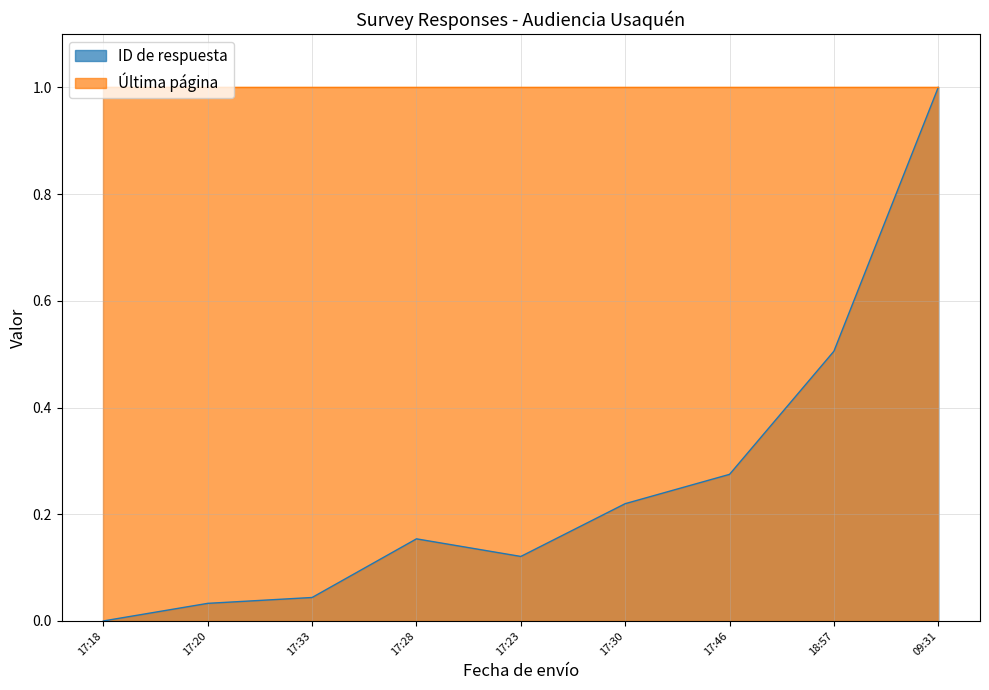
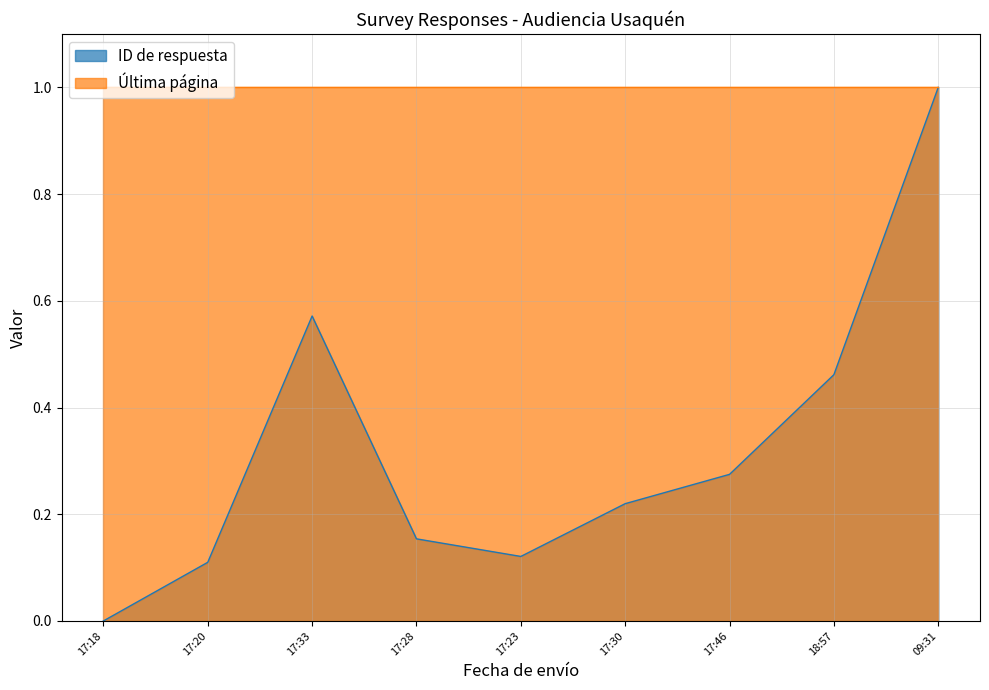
ID de respuesta, 17:20: 0.03 -> 0.11
ID de respuesta, 17:33: 0.04 -> 0.57
ID de respuesta, 18:57: 0.51 -> 0.46
